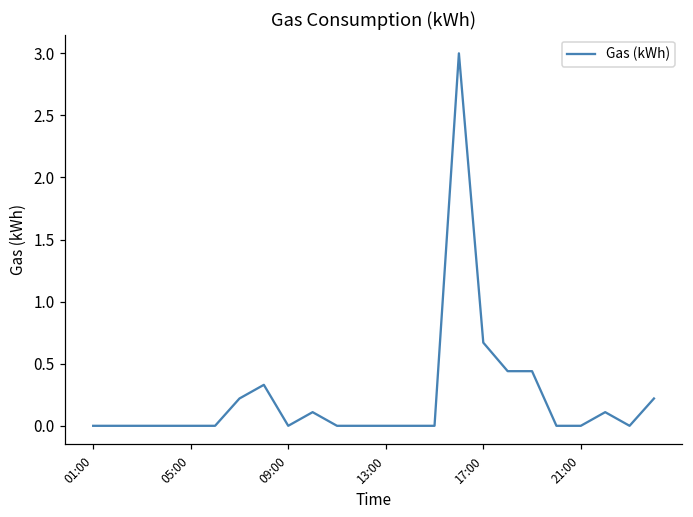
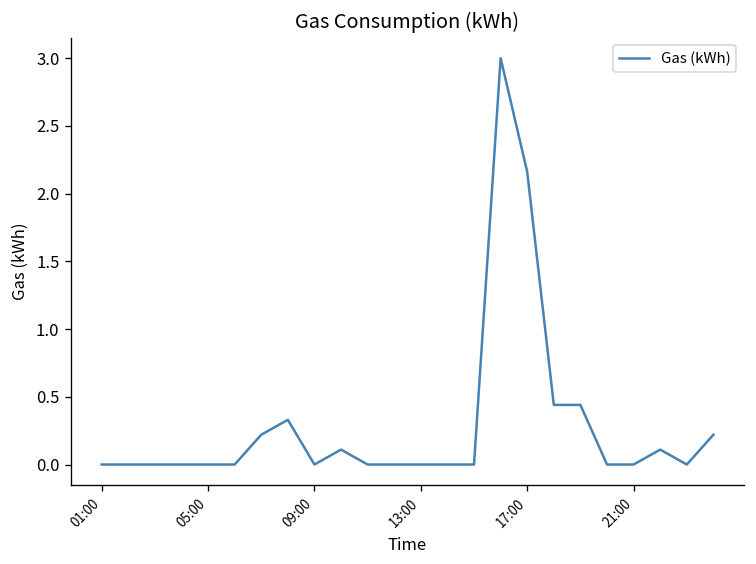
17:00: 0.67 -> 2.16
